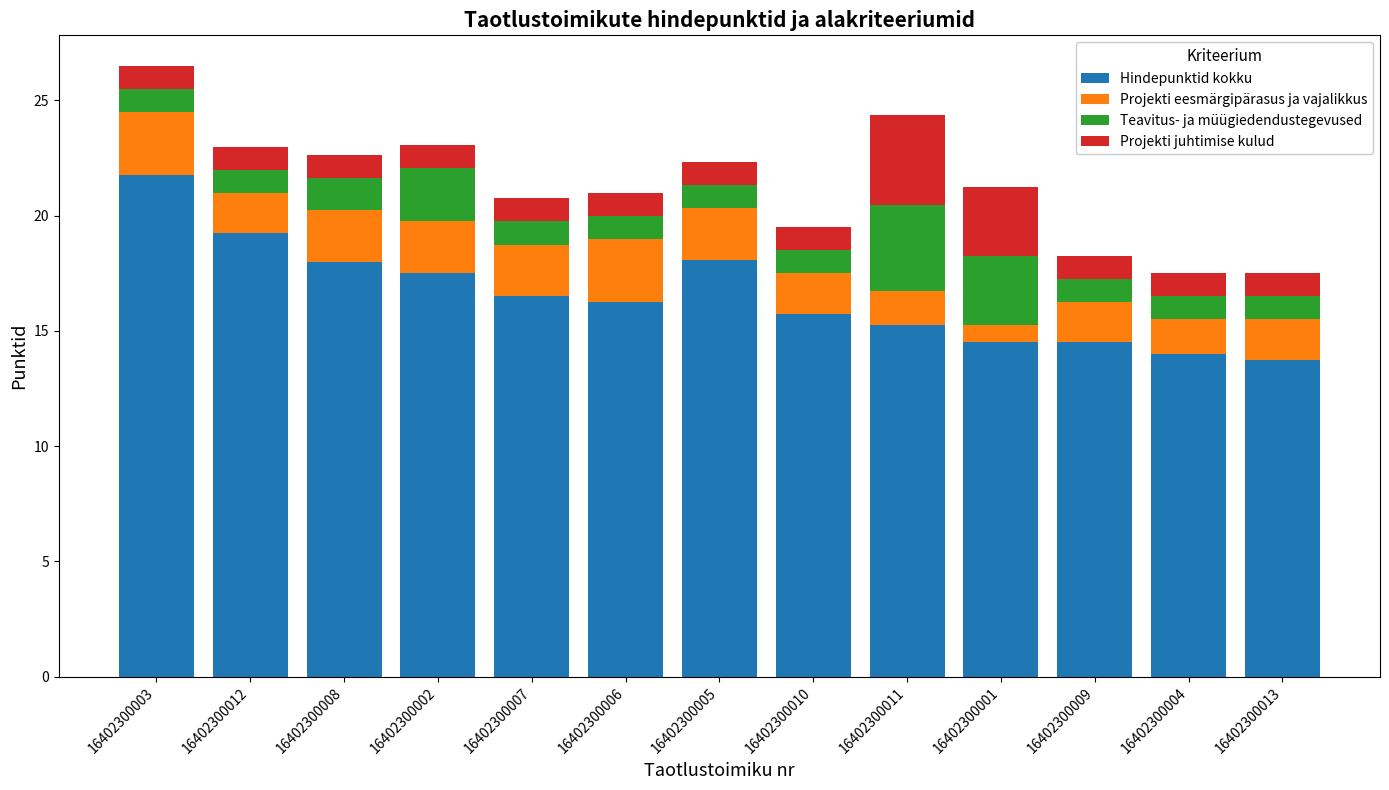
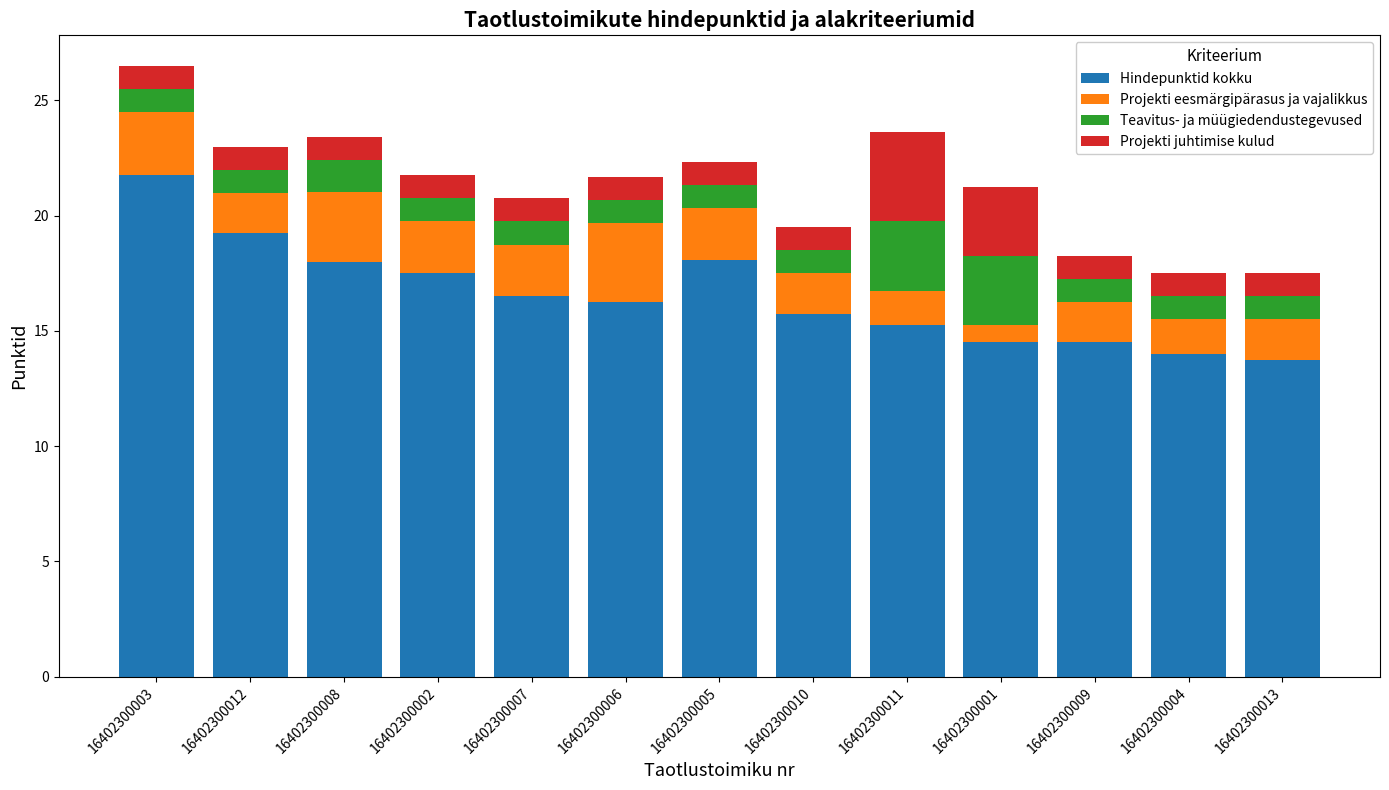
Projekti eesmärgipärasus ja vajalikkus, 16402300008: 2.3 -> 3.0
Teavitus- ja müügiedendustegevused, 16402300002: 2.3 -> 1.0
Projekti eesmärgipärasus ja vajalikkus, 16402300006: 2.8 -> 3.4
Teavitus- ja müügiedendustegevused, 16402300011: 3.7 -> 3.0
